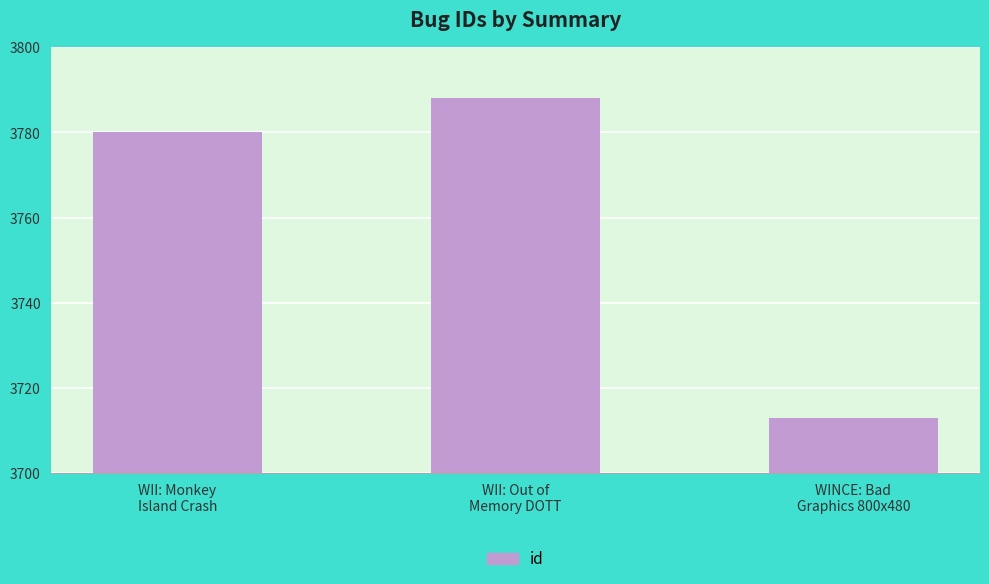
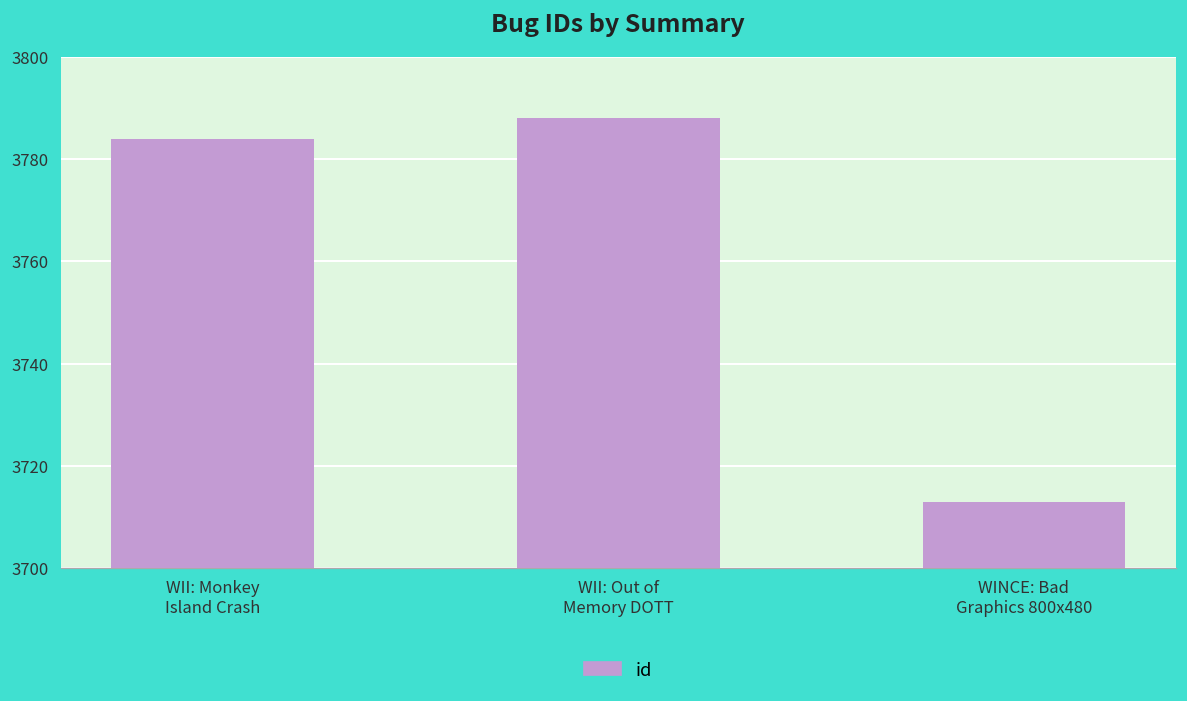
WII: Monkey Island Crash: 3780 -> 3784
